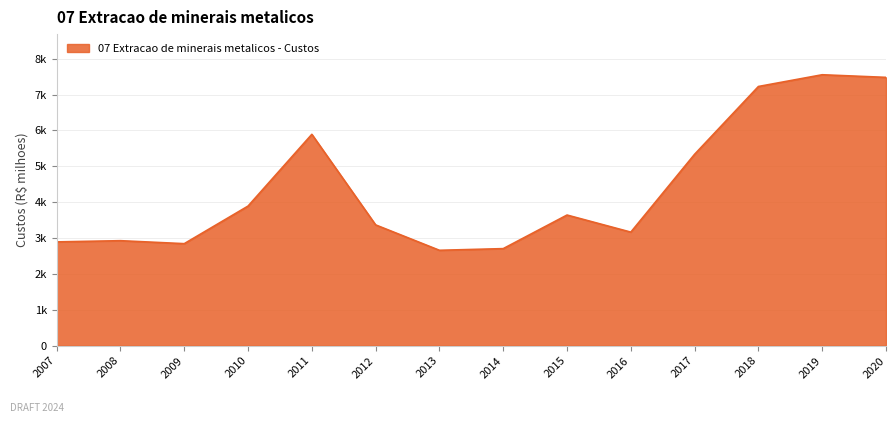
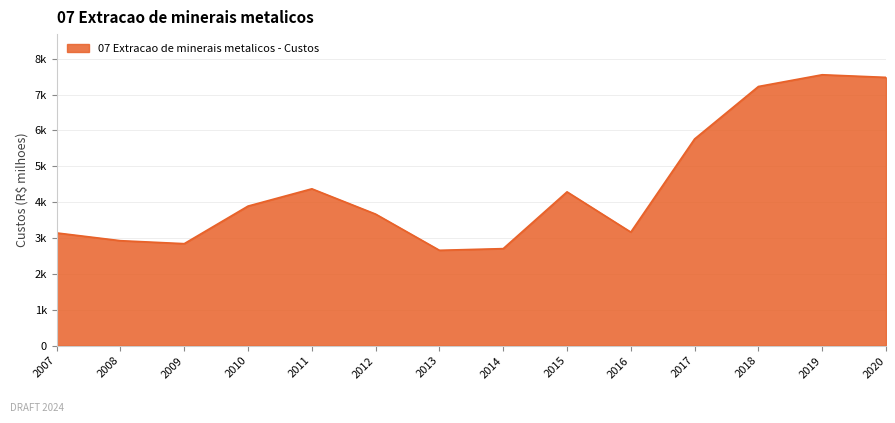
2007: 2900 -> 3100
2011: 5900 -> 4400
2012: 3400 -> 3700
2015: 3600 -> 4300
2017: 5300 -> 5800
